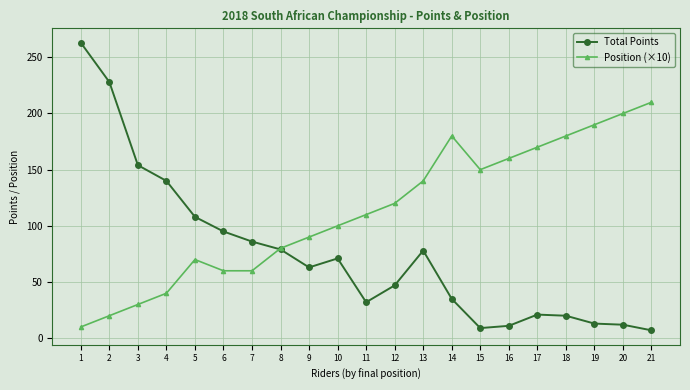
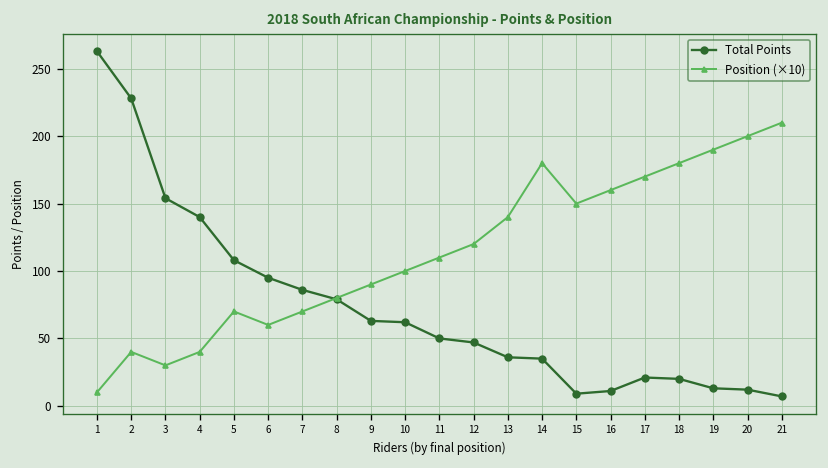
Position (×10), 2: 20 -> 40
Position (×10), 7: 60 -> 70
Total Points, 10: 71 -> 62
Total Points, 11: 32 -> 50
Total Points, 13: 78 -> 36
